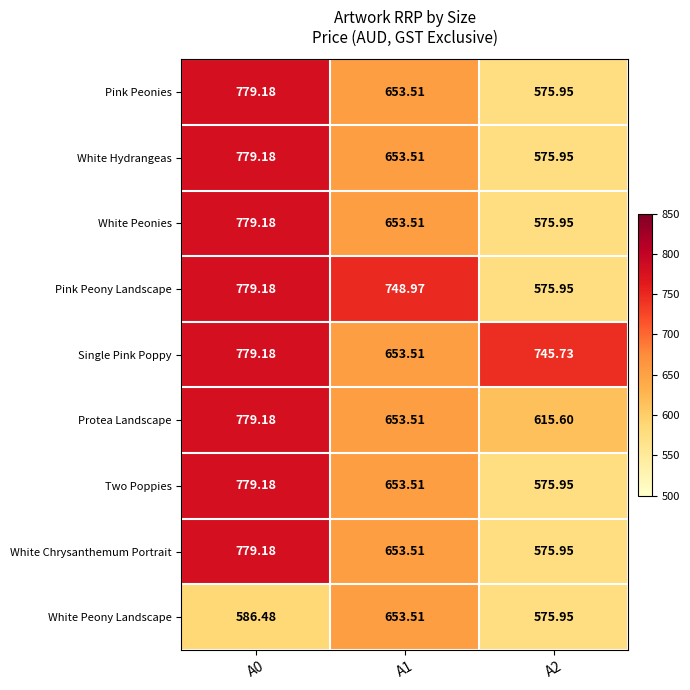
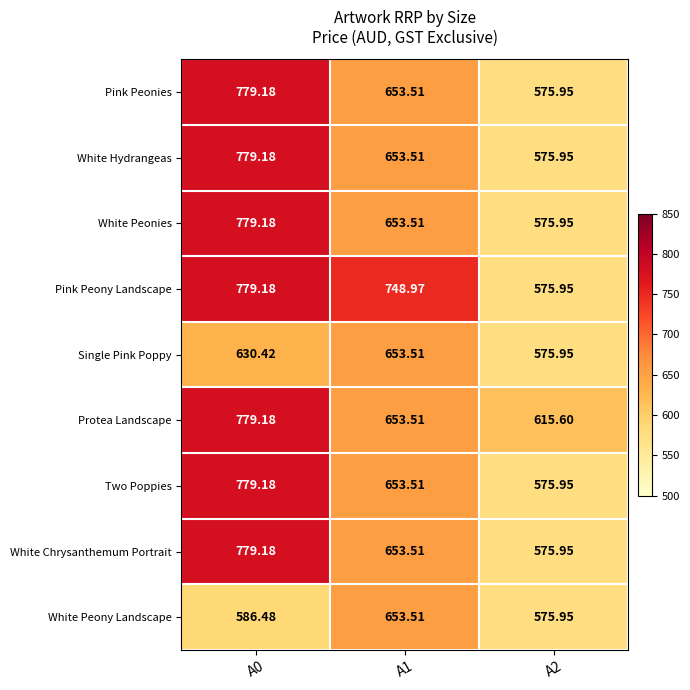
Single Pink Poppy, A0: 779.18 -> 630.42
Single Pink Poppy, A2: 745.73 -> 575.95
